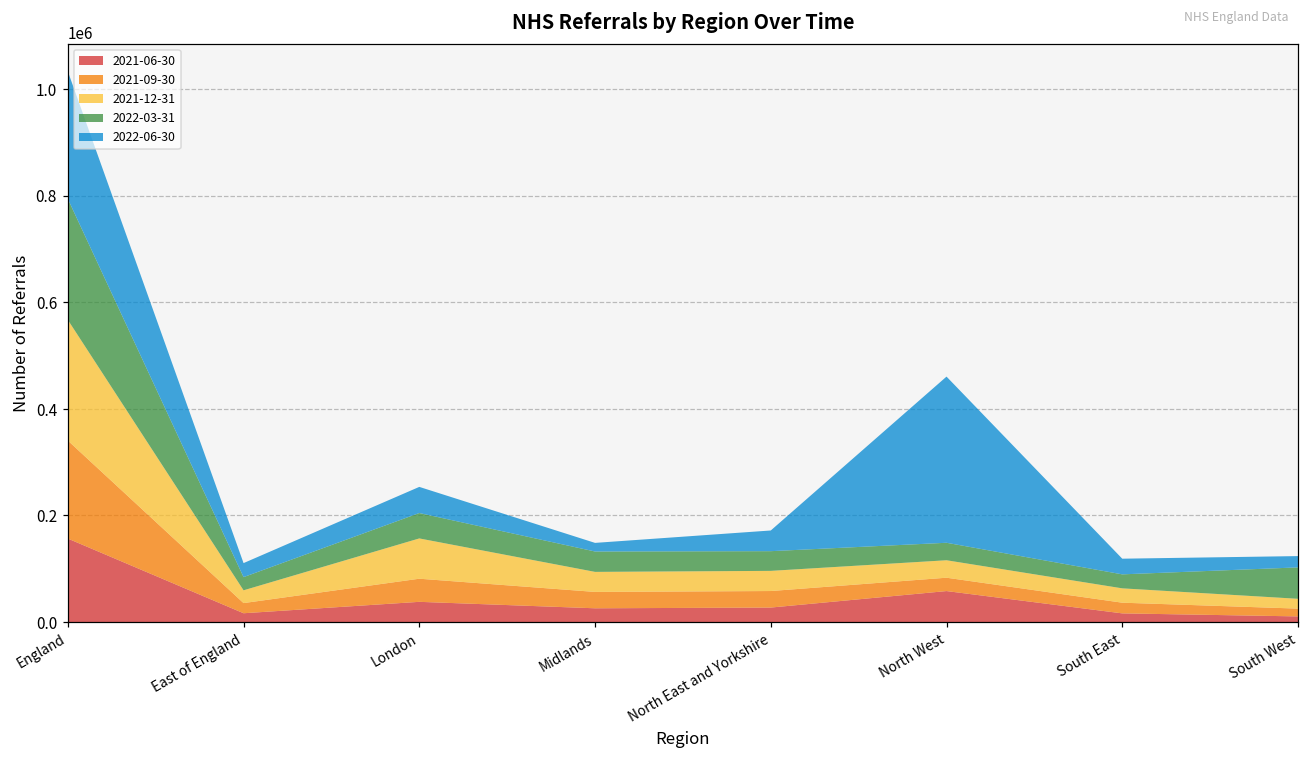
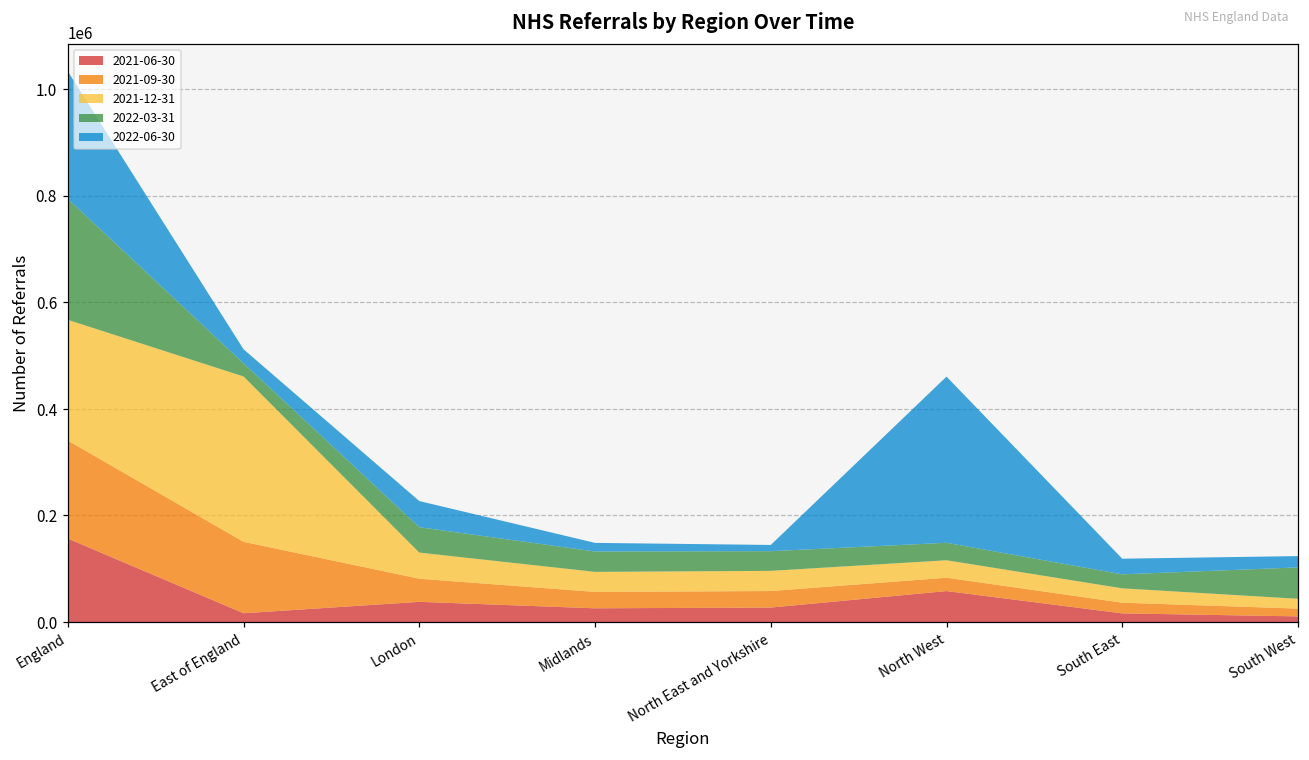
2021-09-30, East of England: 20000 -> 130000
2021-12-31, East of England: 20000 -> 310000
2021-12-31, London: 80000 -> 50000
2022-06-30, North East and Yorkshire: 40000 -> 10000
